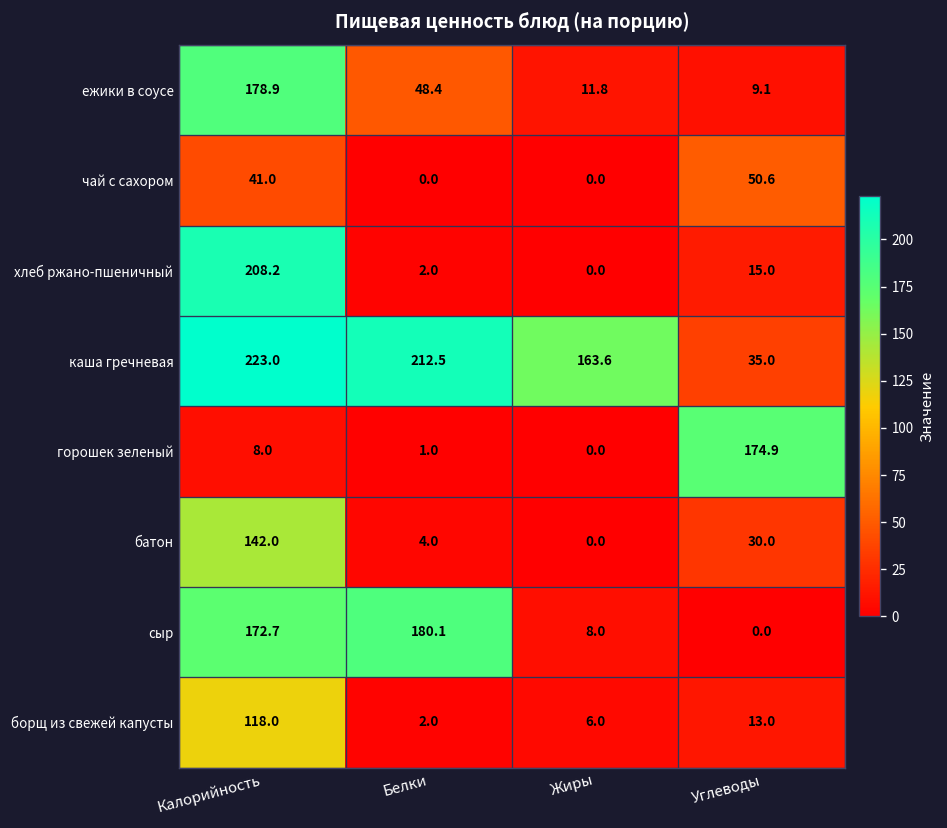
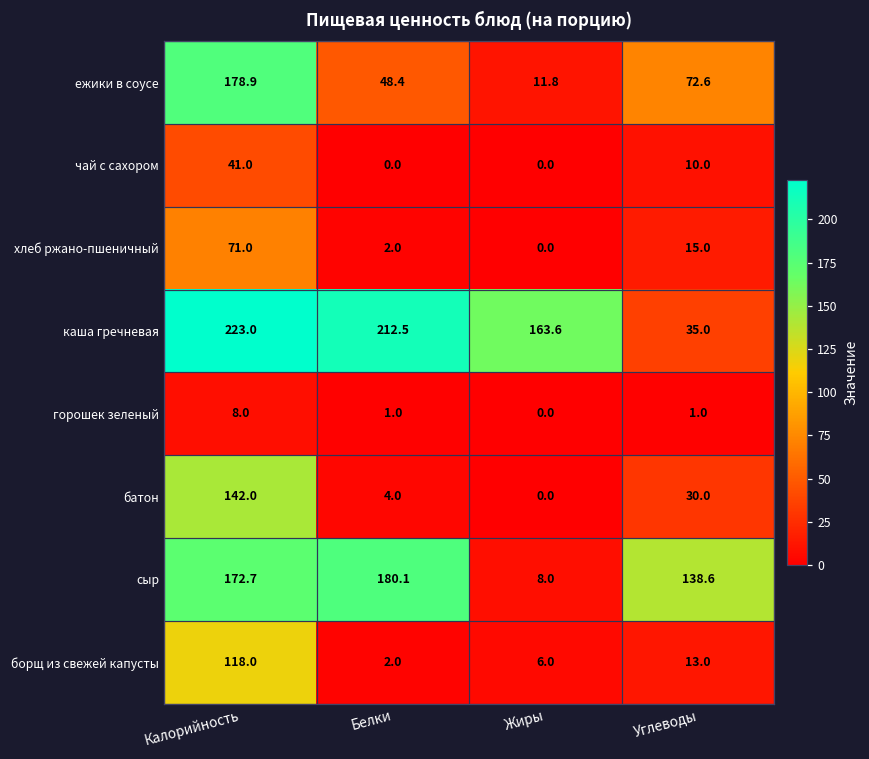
ежики в соусе, Углеводы: 9.1 -> 72.6
чай с сахором, Углеводы: 50.6 -> 10.0
хлеб ржано-пшеничный, Калорийность: 208.2 -> 71.0
горошек зеленый, Углеводы: 174.9 -> 1.0
сыр, Углеводы: 0.0 -> 138.6
